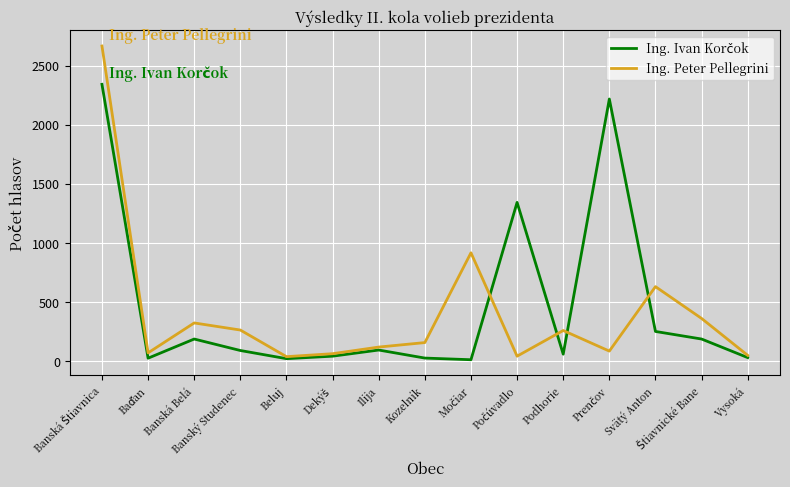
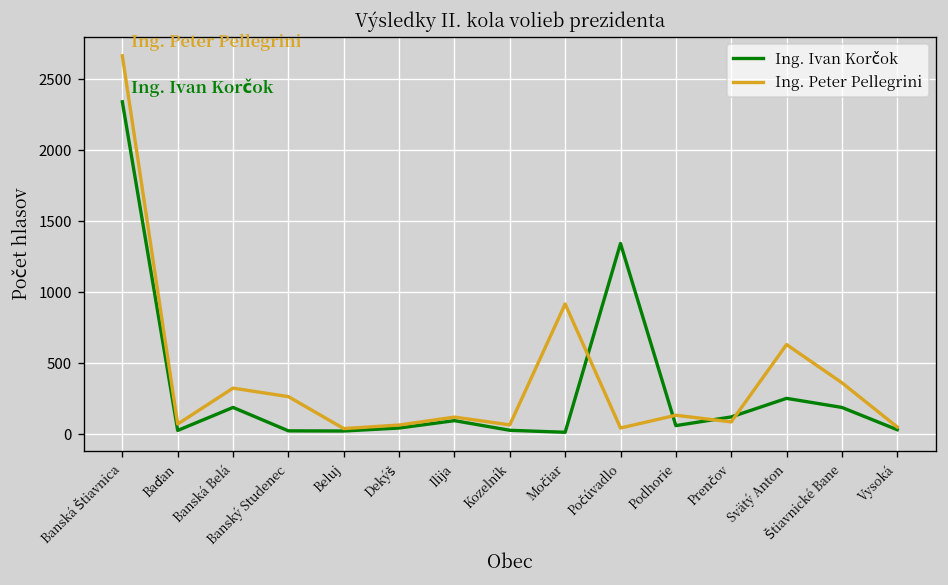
Ing. Ivan Korčok, Banský Studenec: 90 -> 20
Ing. Peter Pellegrini, Kozelník: 160 -> 70
Ing. Peter Pellegrini, Podhorie: 260 -> 130
Ing. Ivan Korčok, Prenčov: 2220 -> 120
